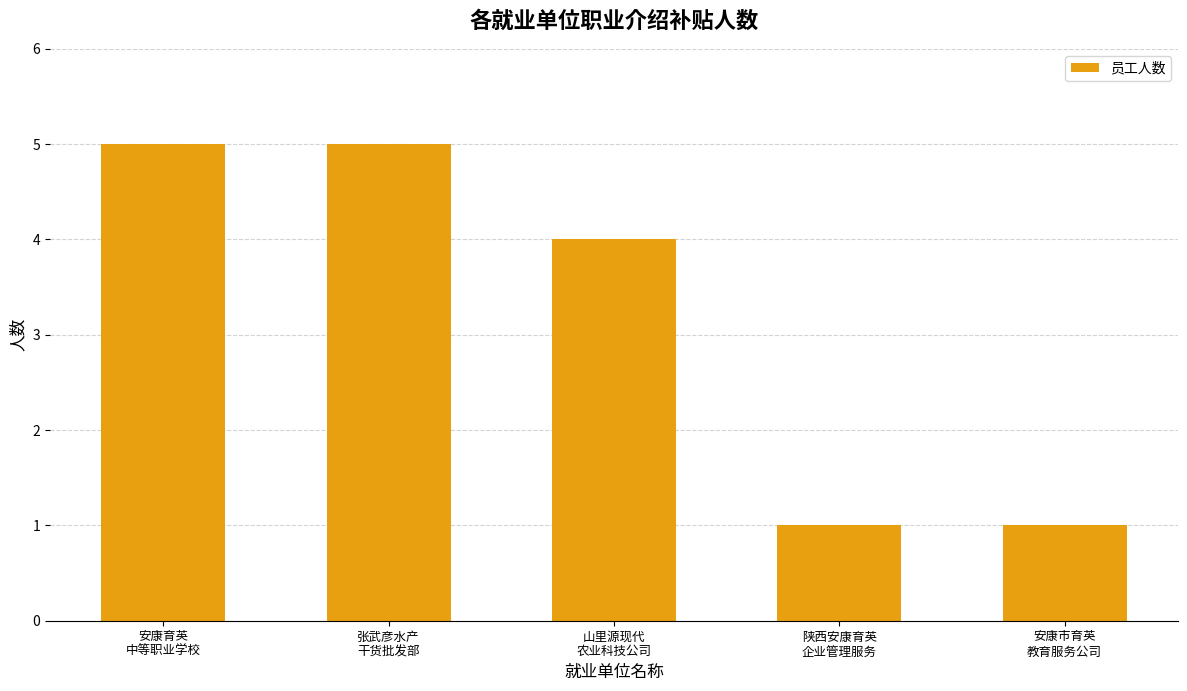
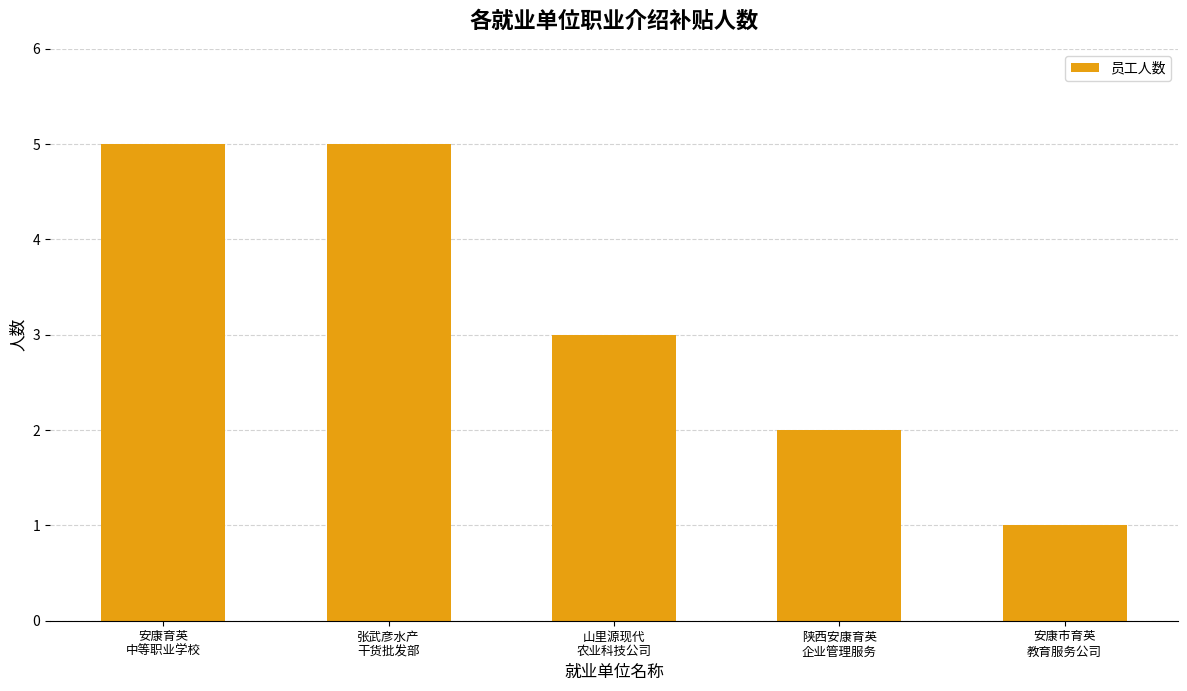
山里源现代 农业科技公司: 4 -> 3
陕西安康育英 企业管理服务: 1 -> 2
